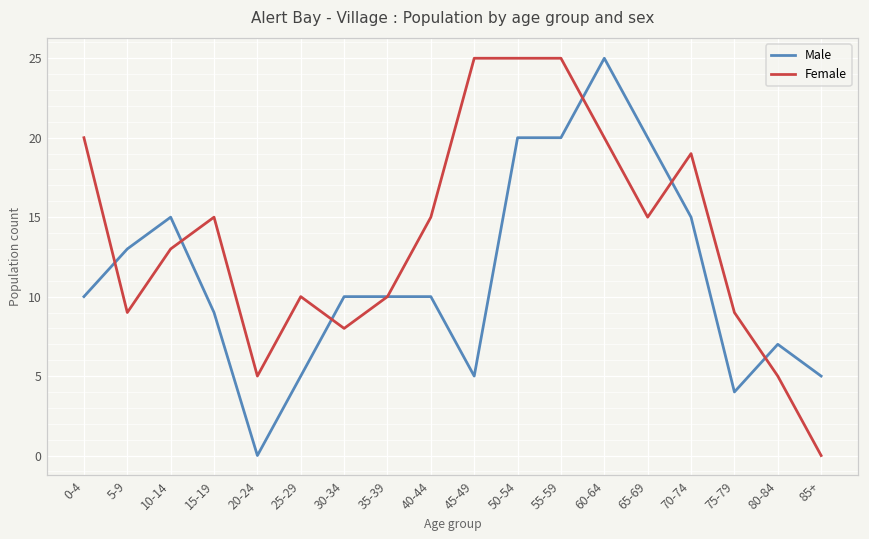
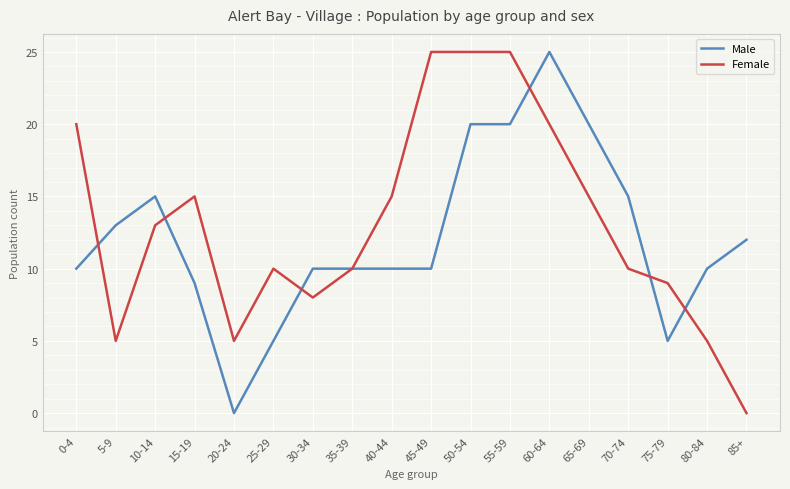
Female, 5-9: 9 -> 5
Male, 45-49: 5 -> 10
Female, 70-74: 19 -> 10
Male, 75-79: 4 -> 5
Male, 80-84: 7 -> 10
Male, 85+: 5 -> 12
